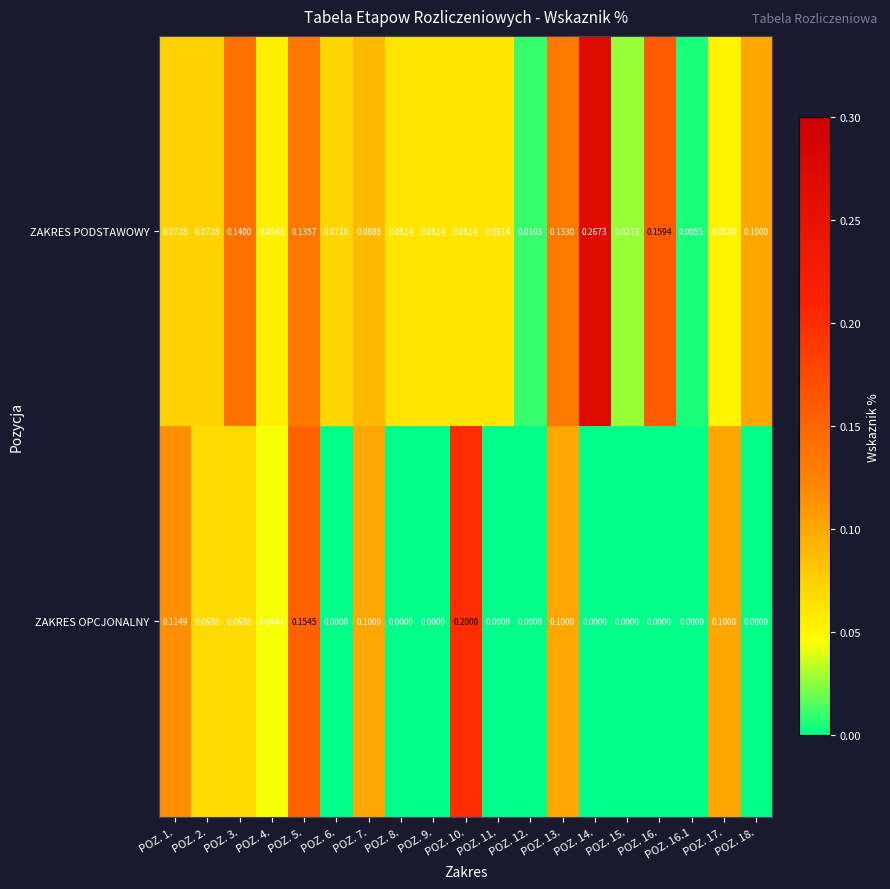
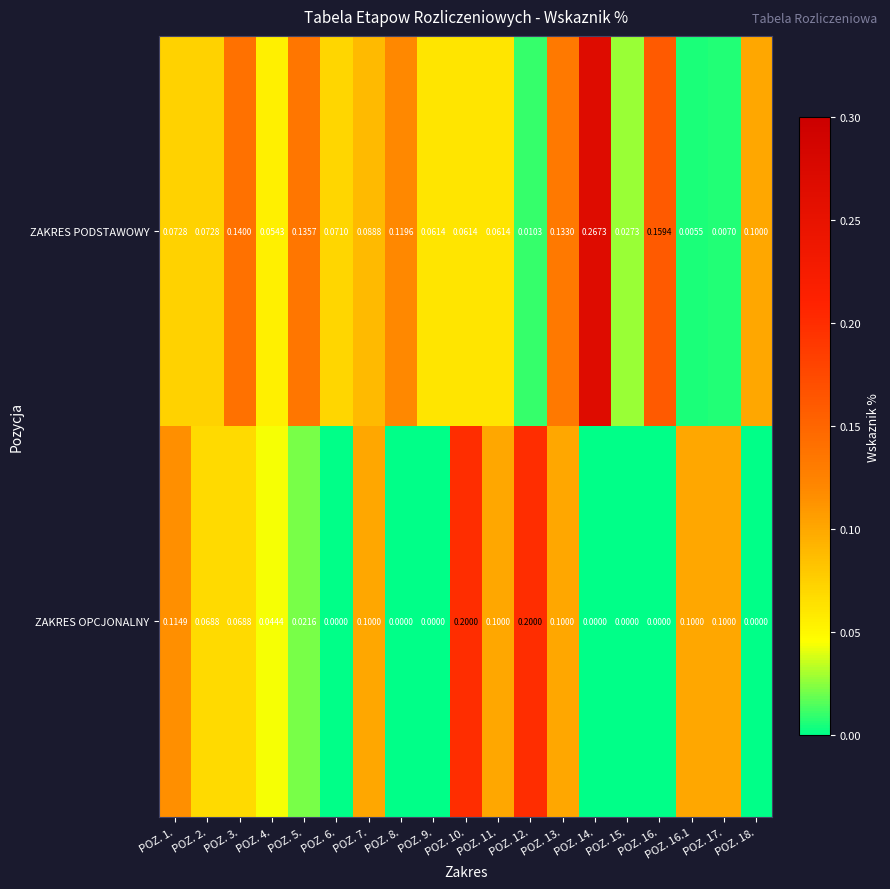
ZAKRES PODSTAWOWY, POZ. 8.: 0.0614 -> 0.1196
ZAKRES PODSTAWOWY, POZ. 17.: 0.0520 -> 0.0070
ZAKRES OPCJONALNY, POZ. 5.: 0.1545 -> 0.0216
ZAKRES OPCJONALNY, POZ. 11.: 0.0000 -> 0.1000
ZAKRES OPCJONALNY, POZ. 12.: 0.0000 -> 0.2000
ZAKRES OPCJONALNY, POZ. 16.1: 0.0000 -> 0.1000
